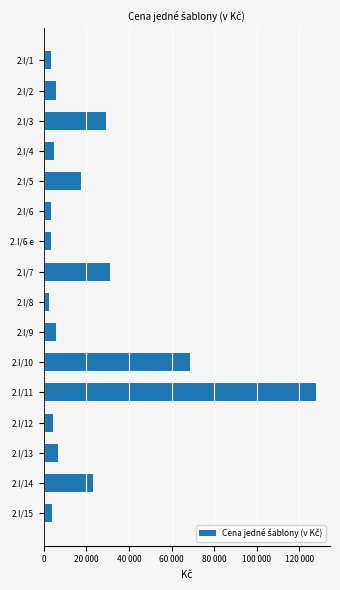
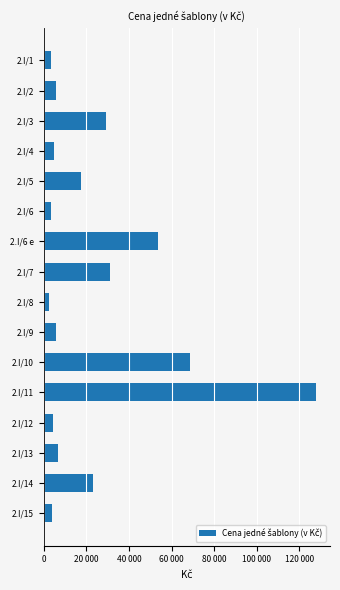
2.I/6 e: 3000 -> 54000
